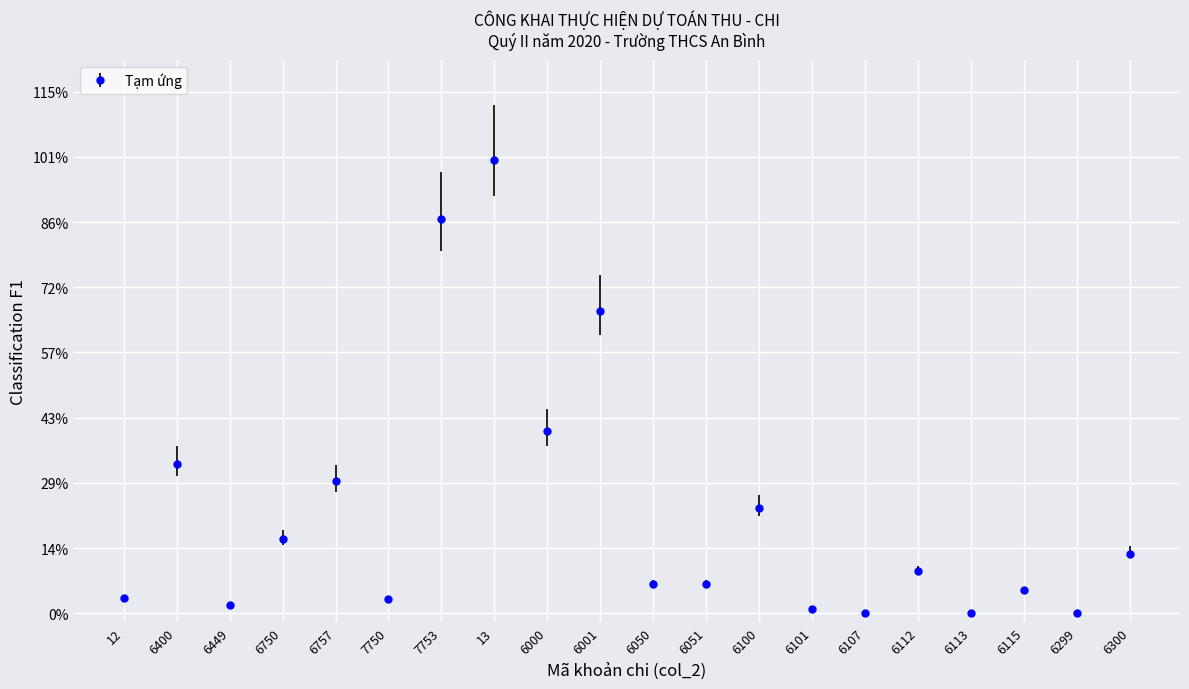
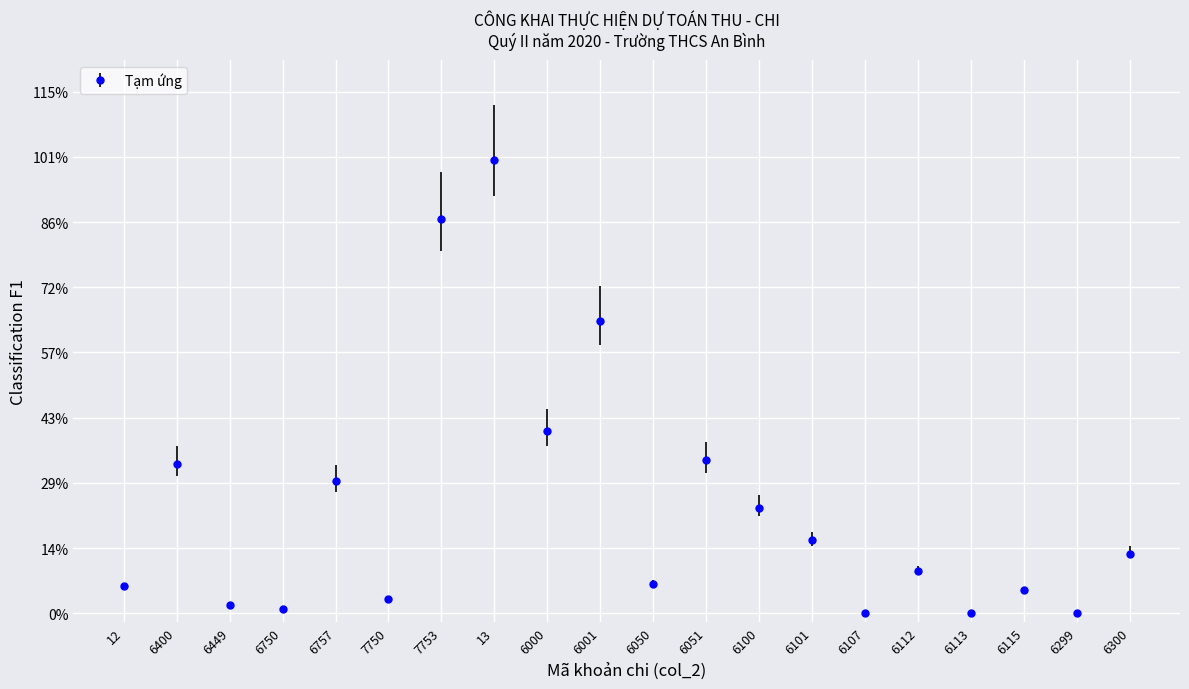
12: 3% -> 6%
6750: 16% -> 1%
6001: 67% -> 64%
6051: 7% -> 34%
6101: 1% -> 16%
